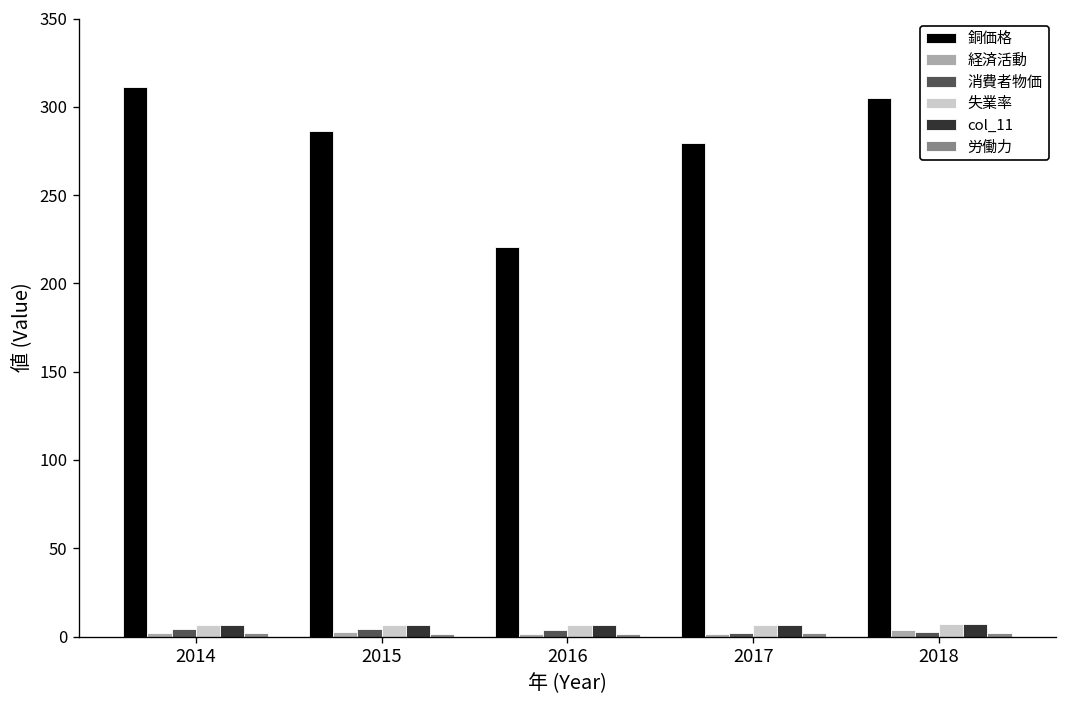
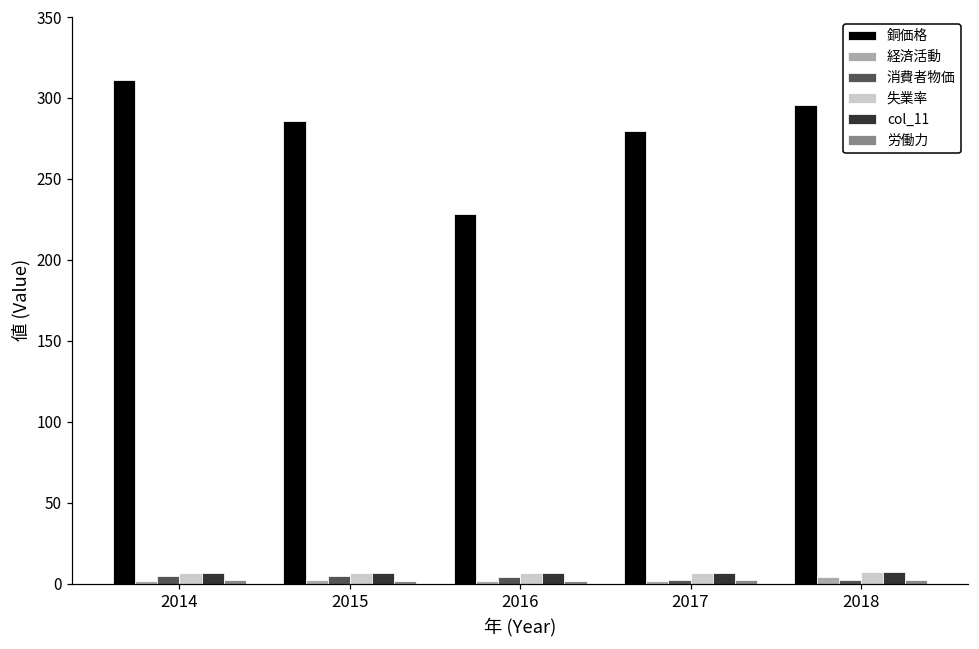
銅価格, 2016: 221 -> 229
銅価格, 2018: 305 -> 296
